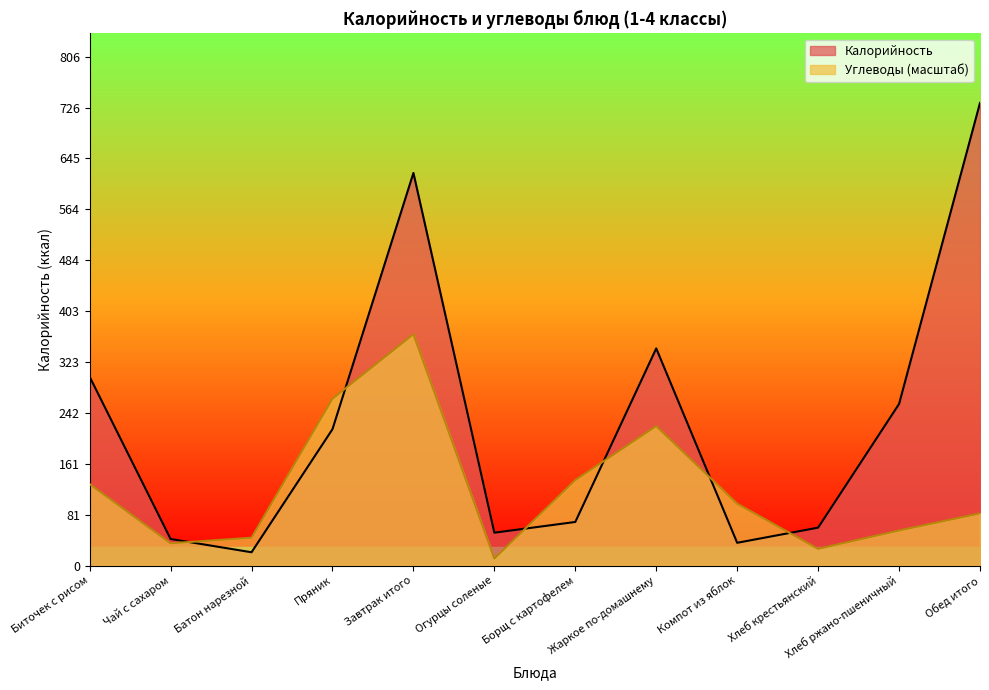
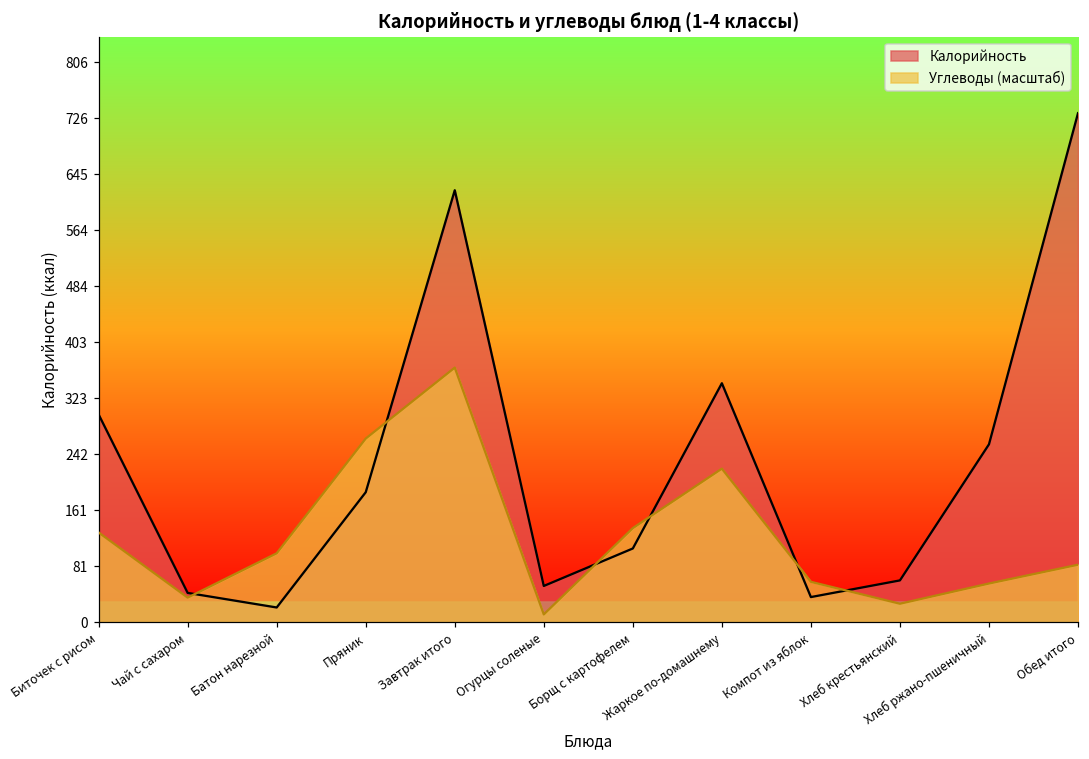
Углеводы (масштаб), Батон нарезной: 40 -> 100
Калорийность, Пряник: 220 -> 190
Калорийность, Борщ с картофелем: 70 -> 110
Углеводы (масштаб), Компот из яблок: 100 -> 60
